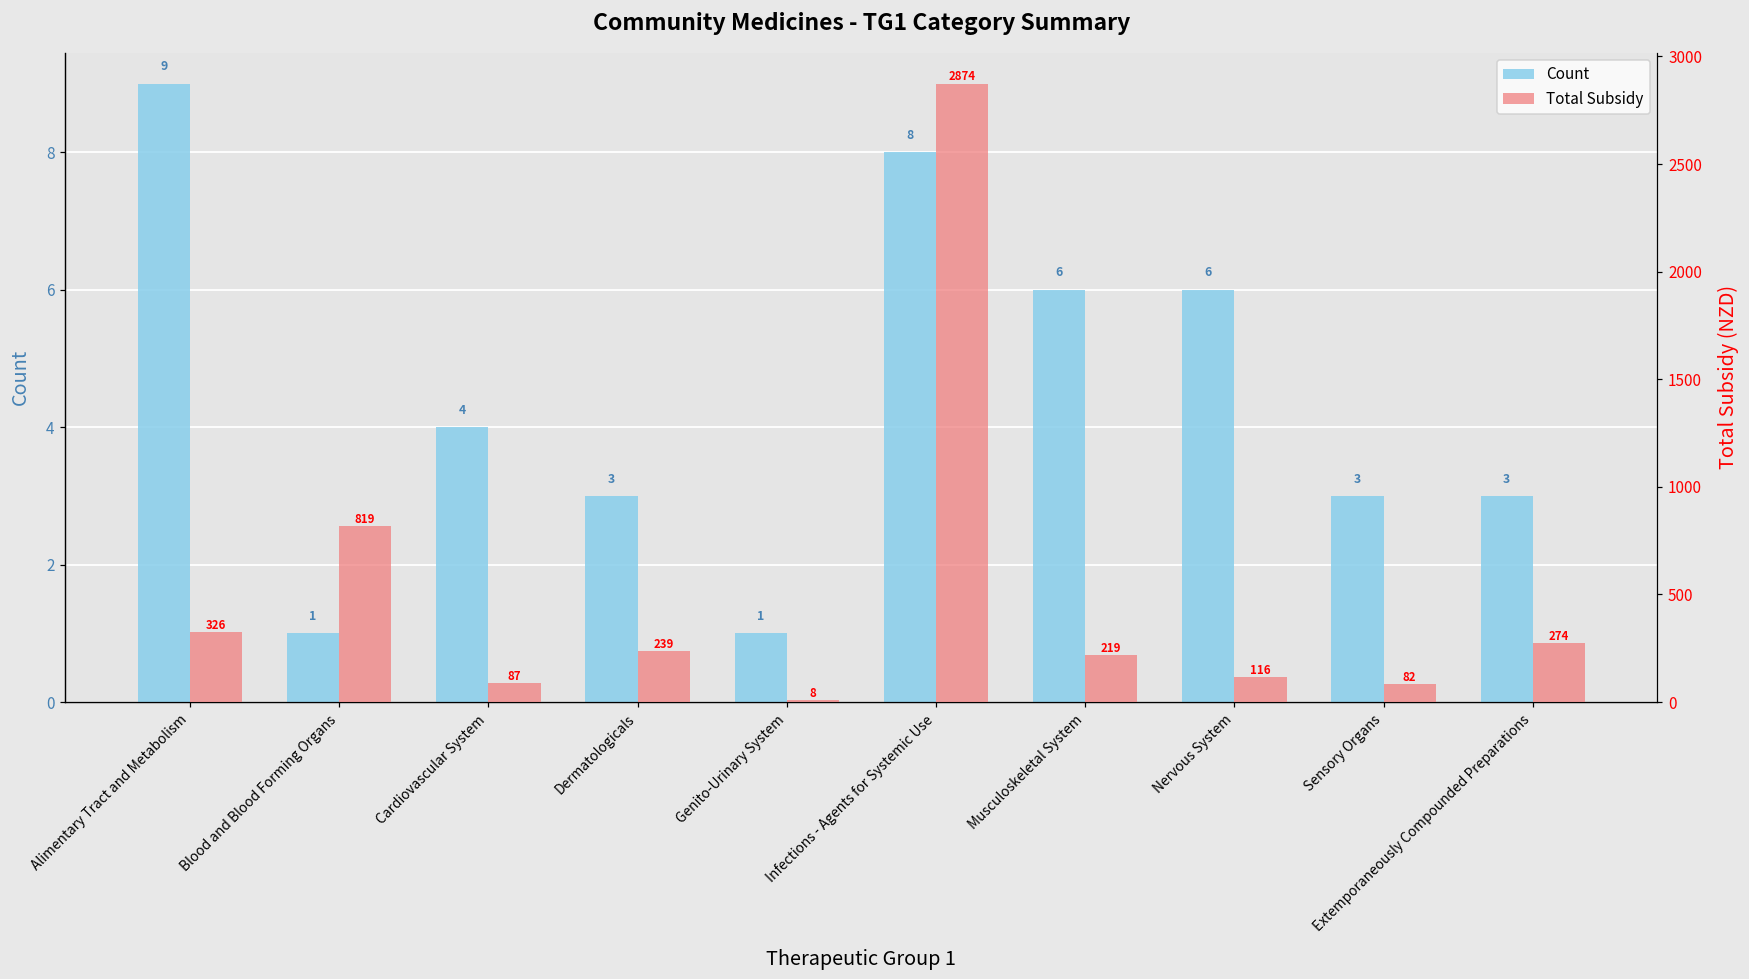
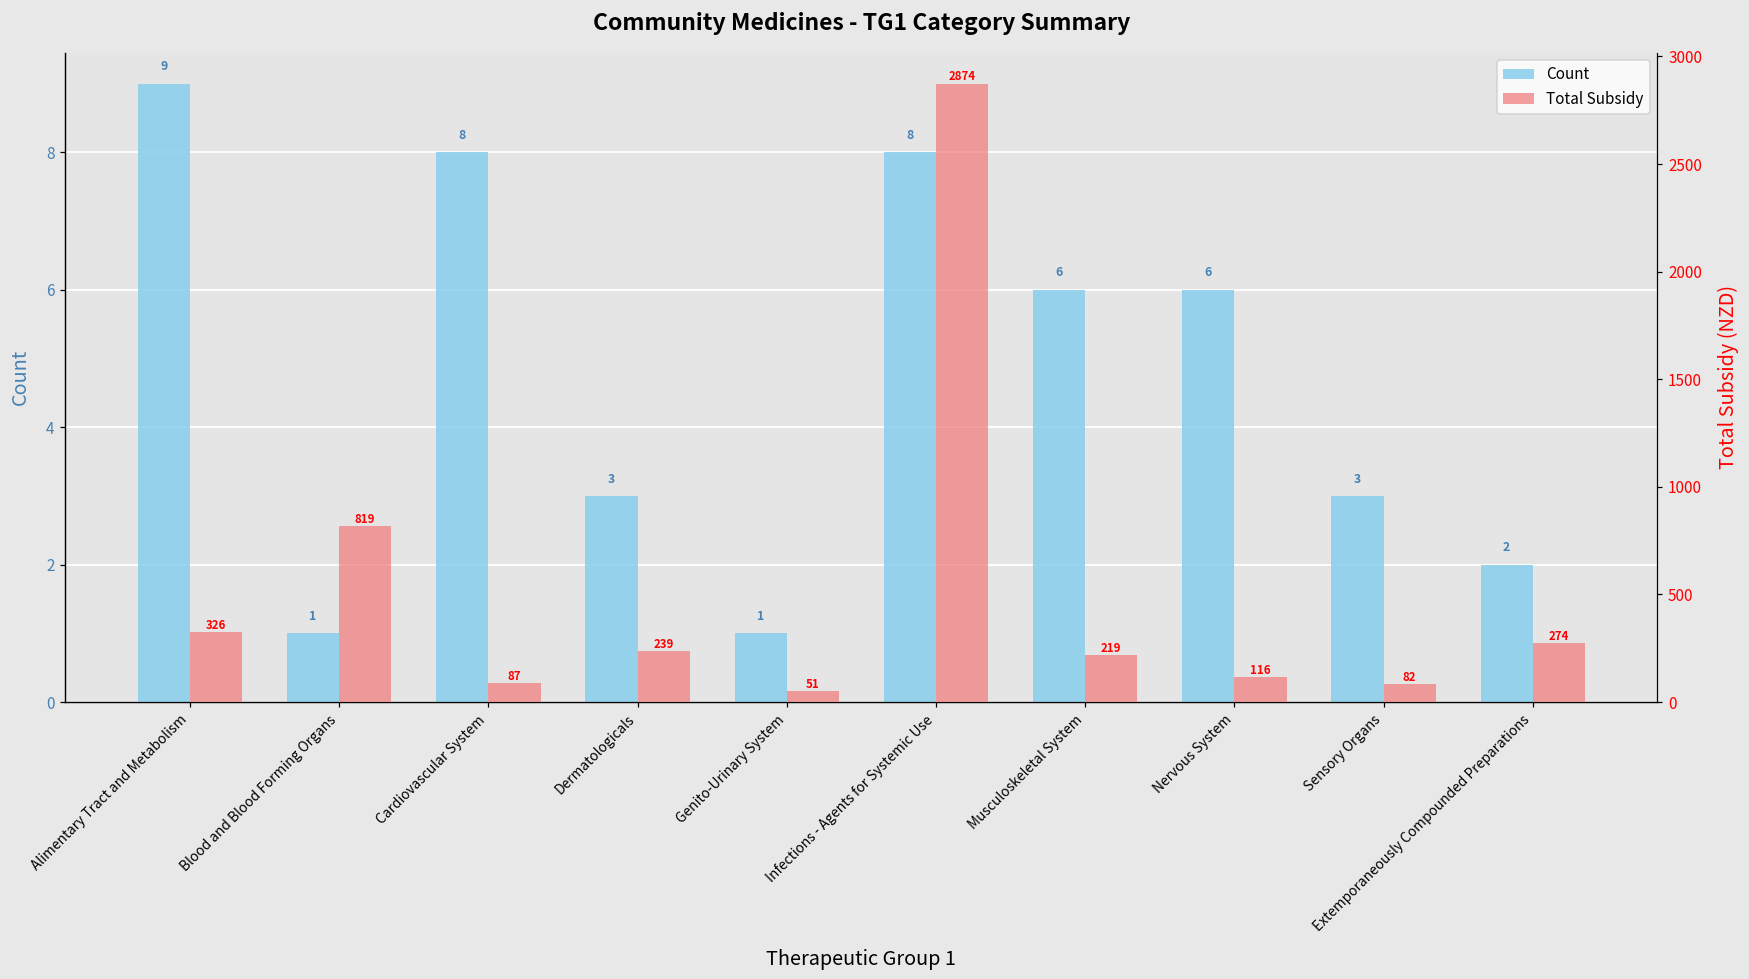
Count, Cardiovascular System: 4 -> 8
Count, Extemporaneously Compounded Preparations: 3 -> 2
Total Subsidy, Genito-Urinary System: 8 -> 51
